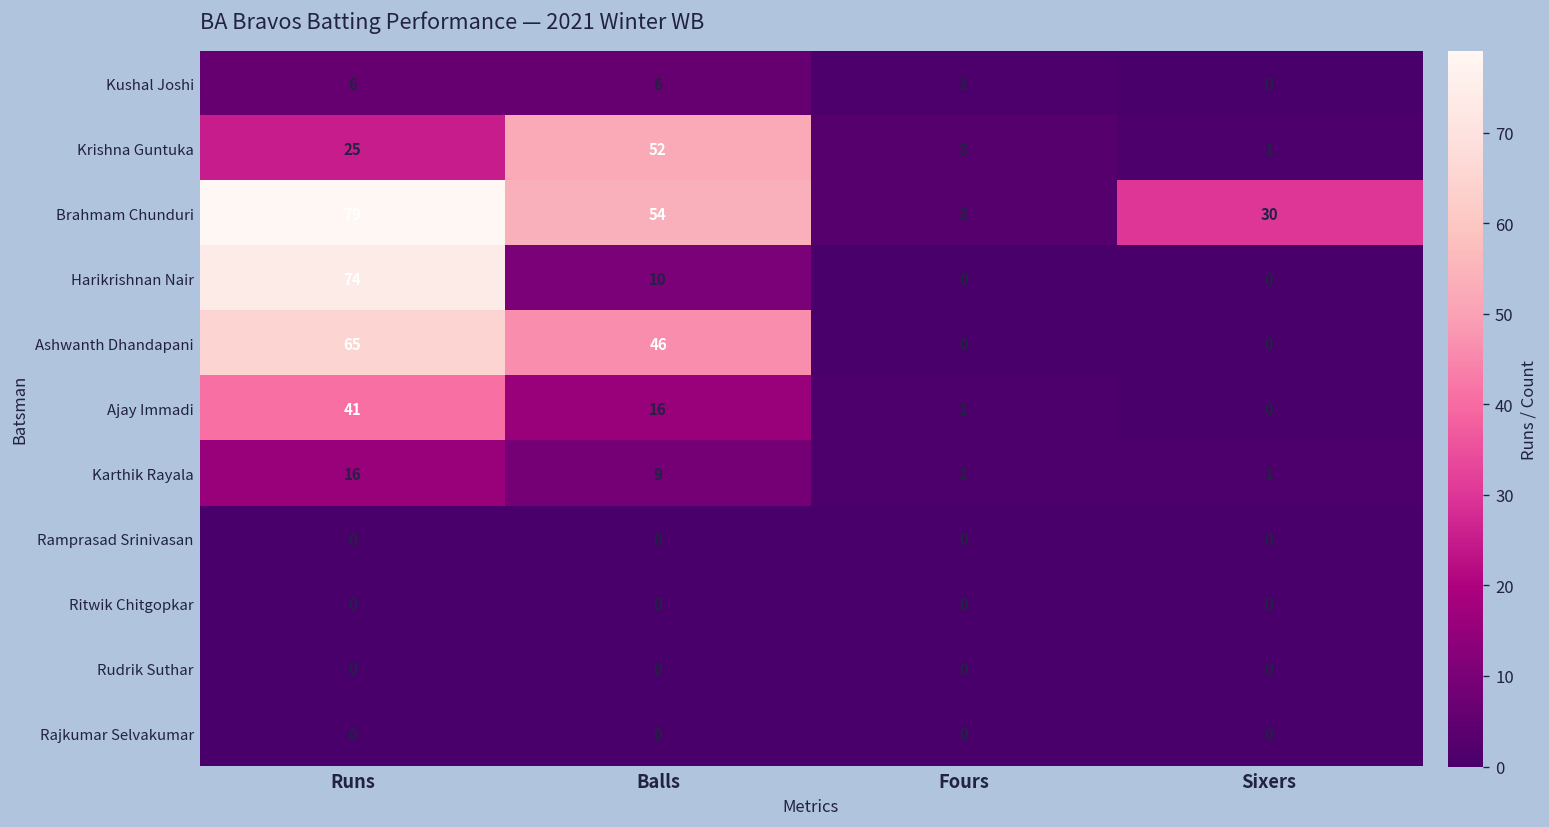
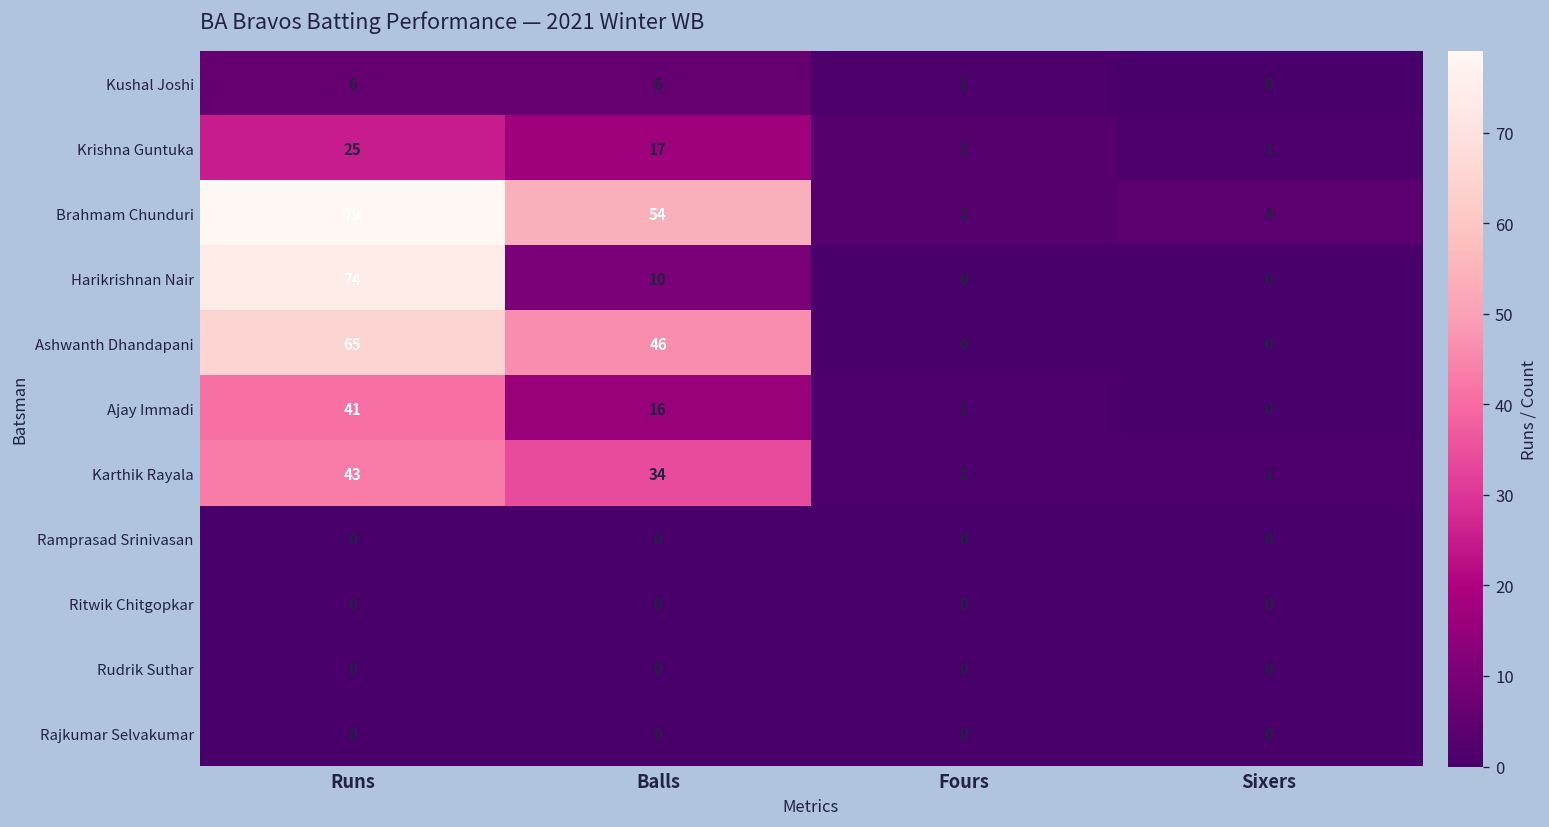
Krishna Guntuka, Balls: 52 -> 17
Brahmam Chunduri, Sixers: 30 -> 4
Karthik Rayala, Runs: 16 -> 43
Karthik Rayala, Balls: 9 -> 34
